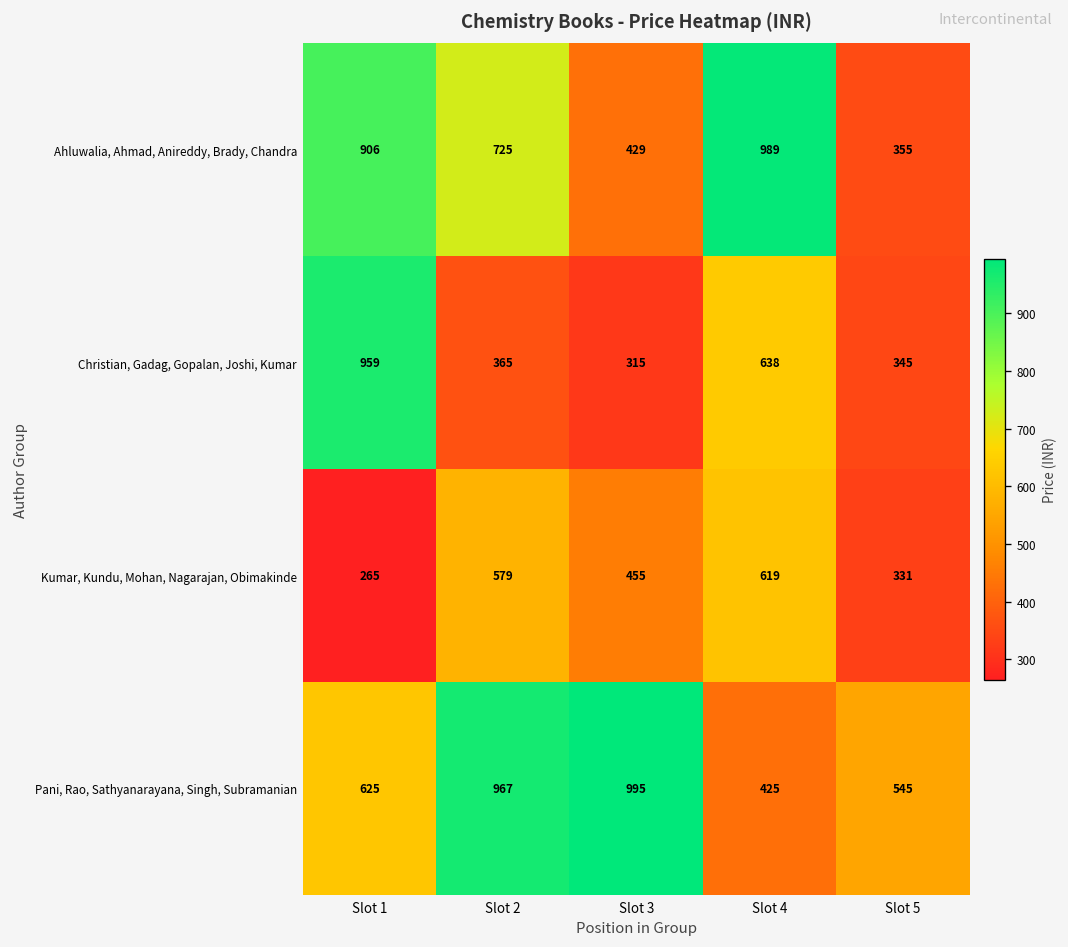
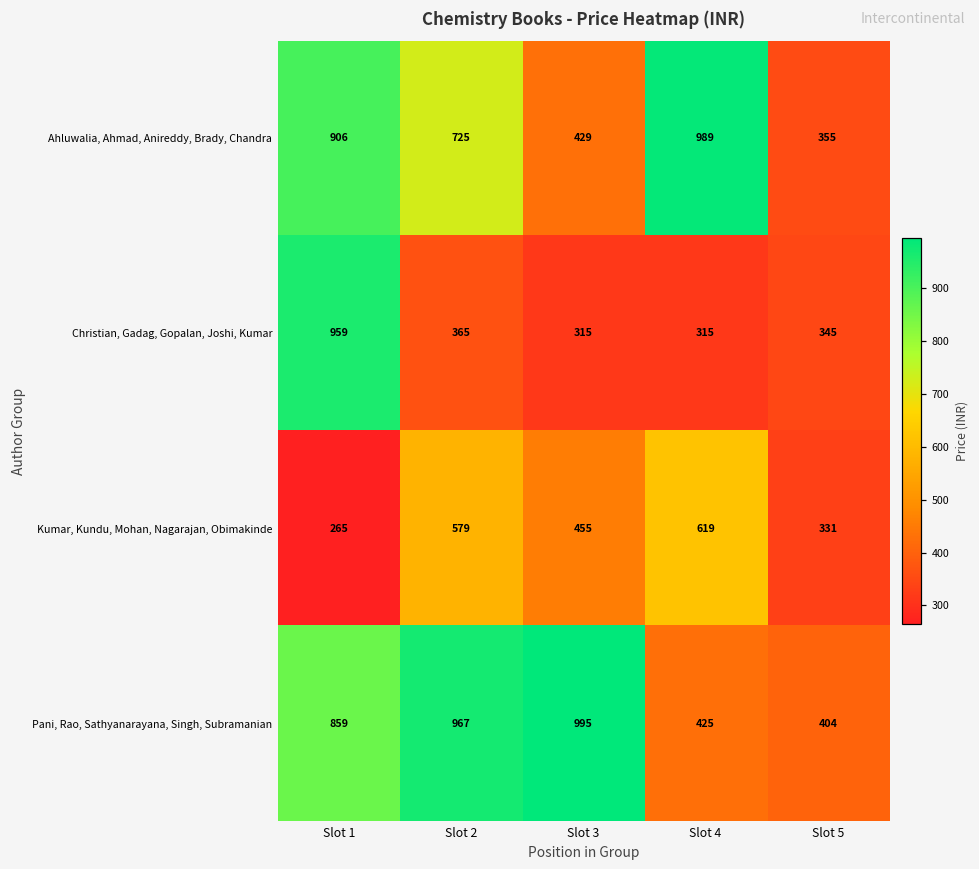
Christian, Gadag, Gopalan, Joshi, Kumar, Slot 4: 638 -> 315
Pani, Rao, Sathyanarayana, Singh, Subramanian, Slot 1: 625 -> 859
Pani, Rao, Sathyanarayana, Singh, Subramanian, Slot 5: 545 -> 404
